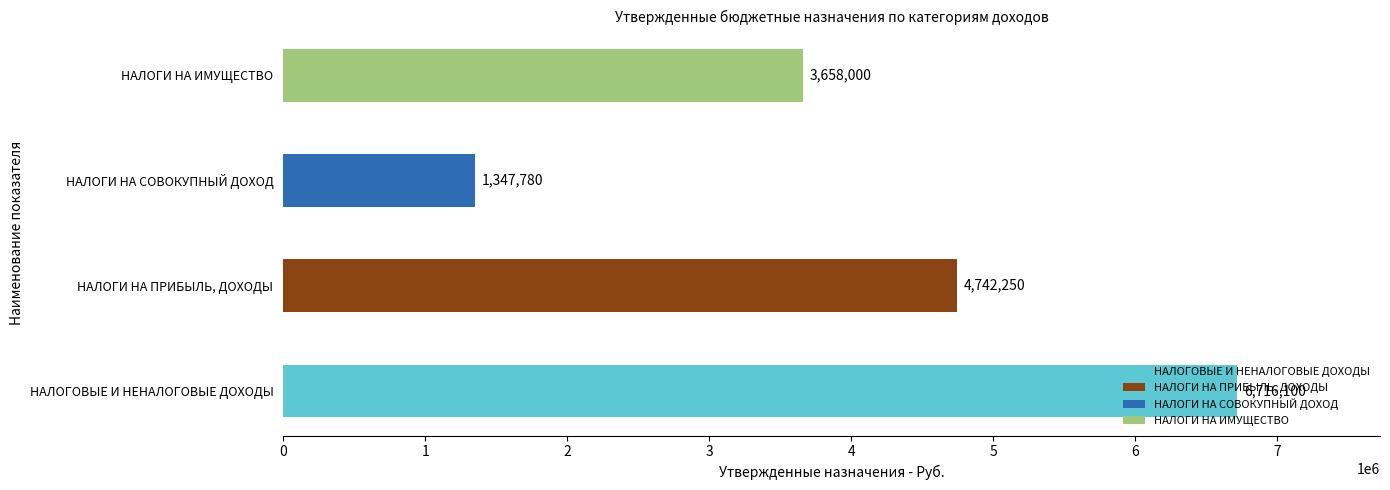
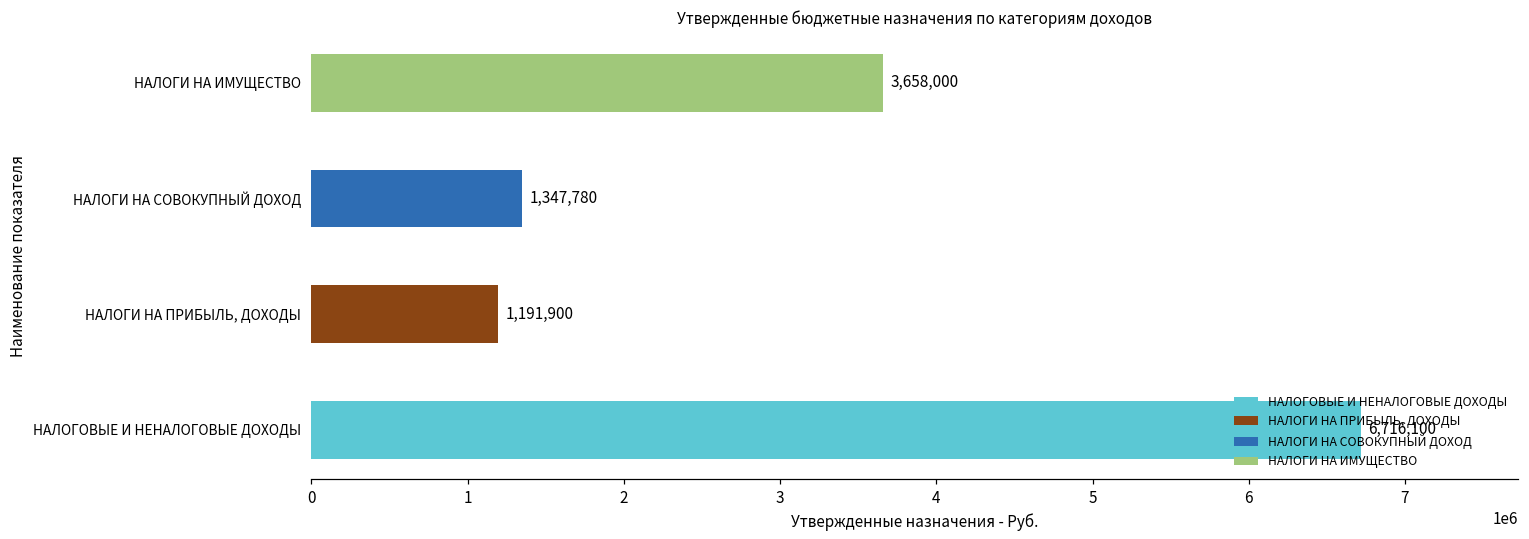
НАЛОГИ НА ПРИБЫЛЬ, ДОХОДЫ: 4,742,250 -> 1,191,900
